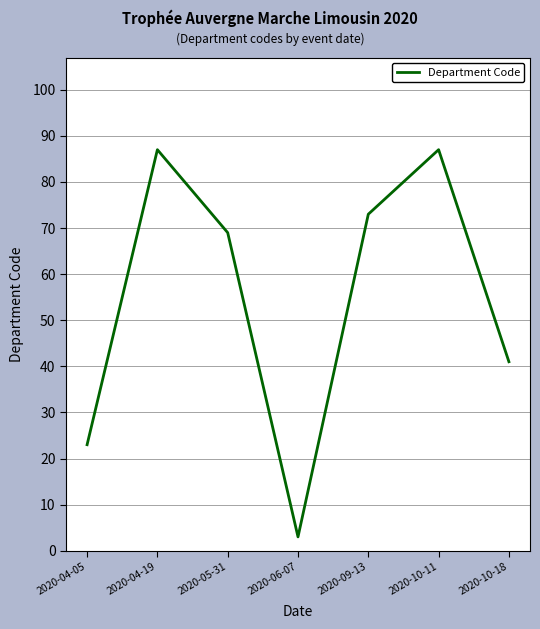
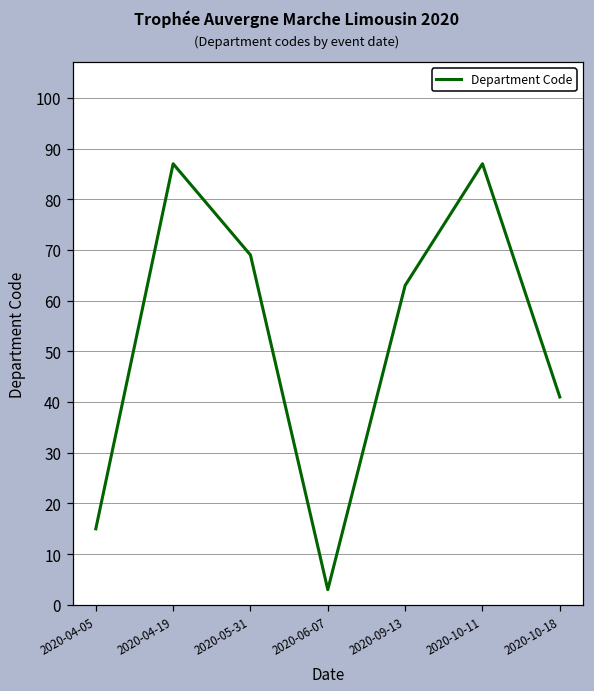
2020-04-05: 23 -> 15
2020-09-13: 73 -> 63
